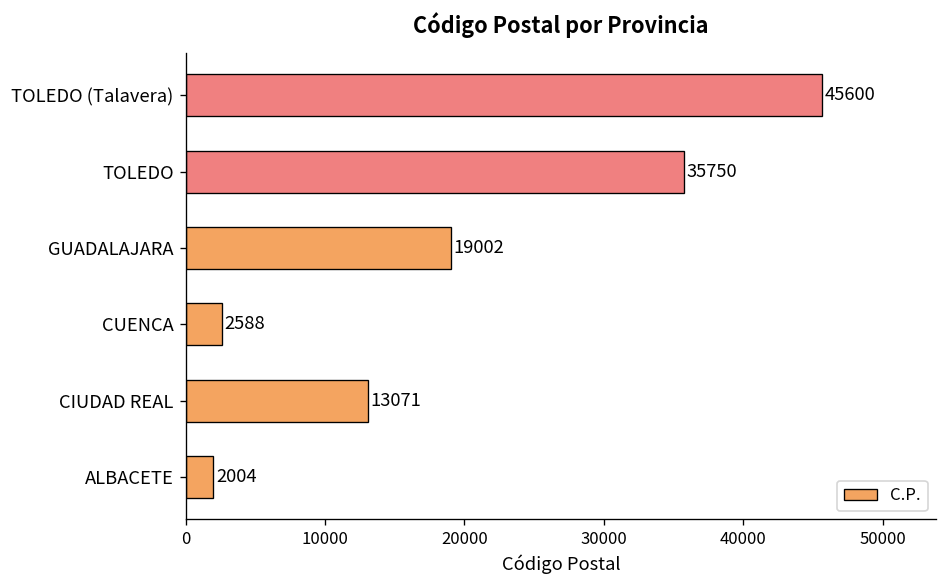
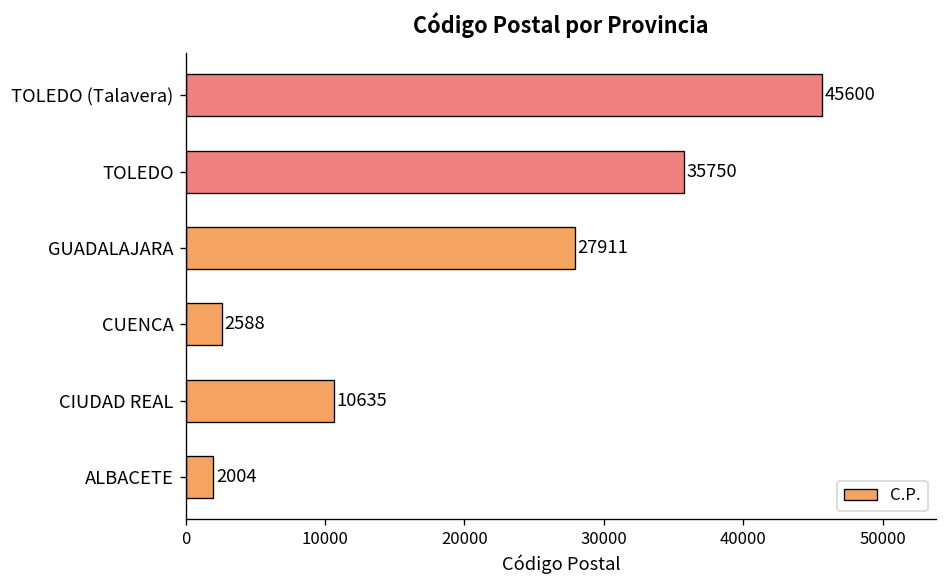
GUADALAJARA: 19002 -> 27911
CIUDAD REAL: 13071 -> 10635
